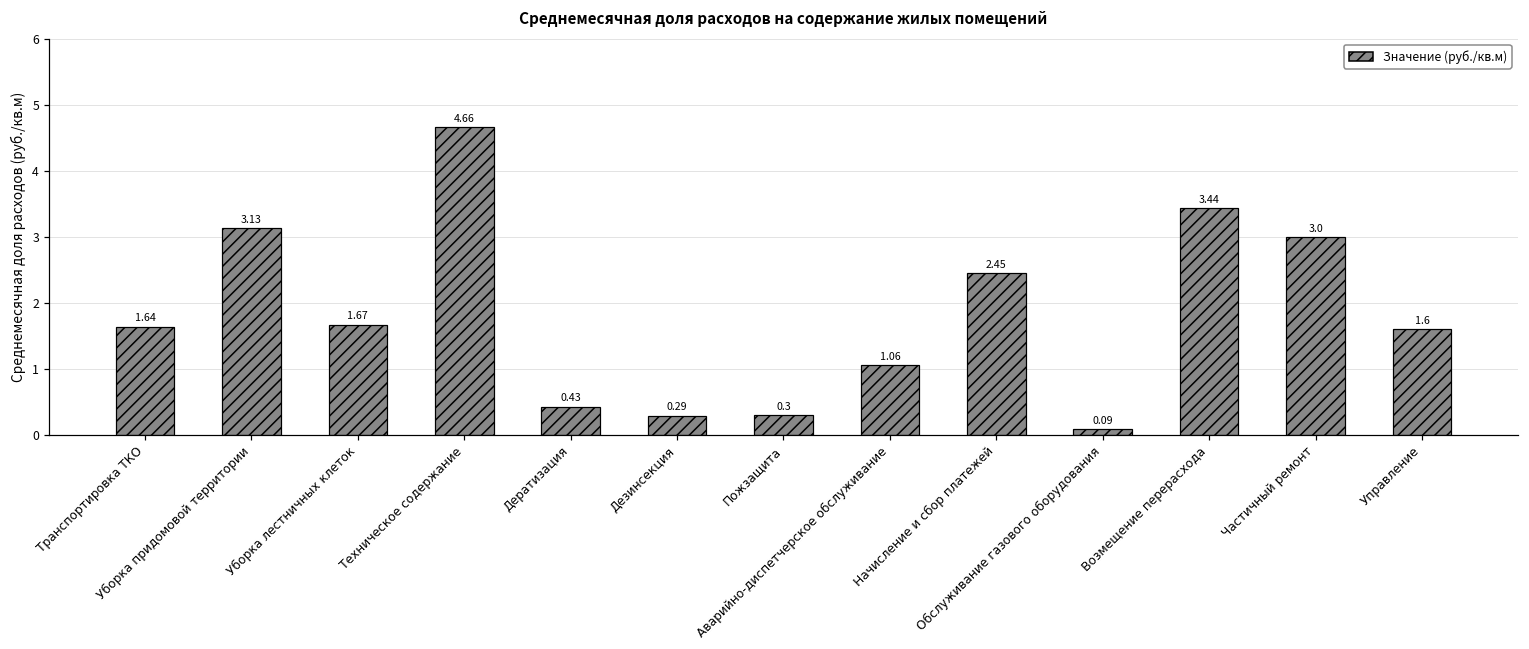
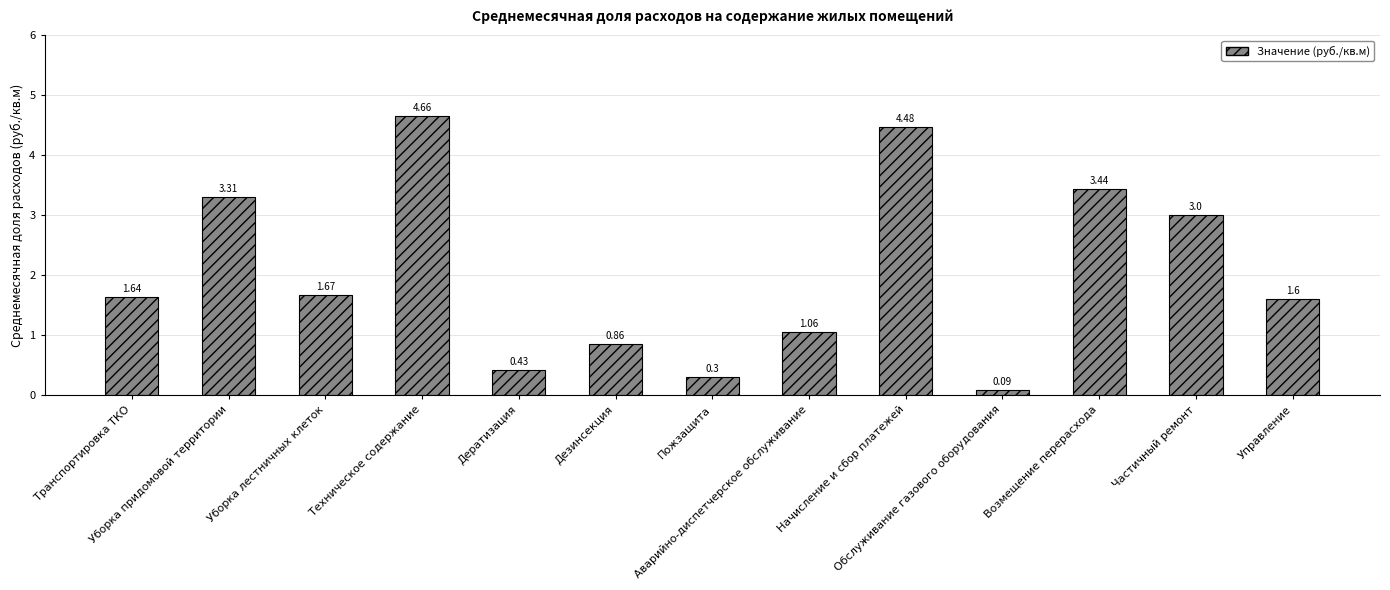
Уборка придомовой территории: 3.13 -> 3.31
Дезинсекция: 0.29 -> 0.86
Начисление и сбор платежей: 2.45 -> 4.48
